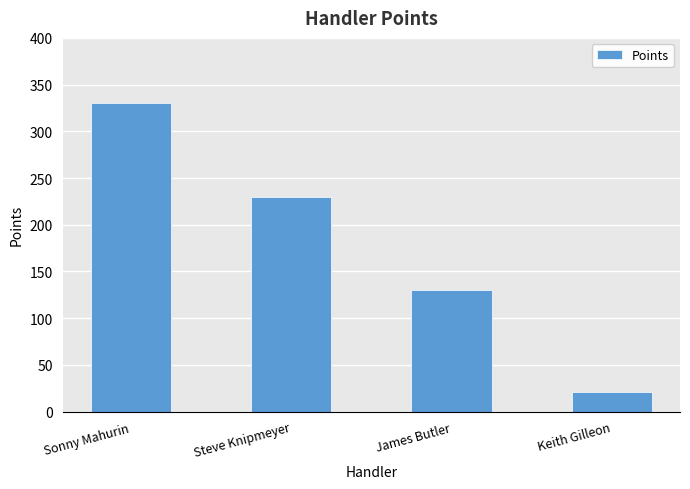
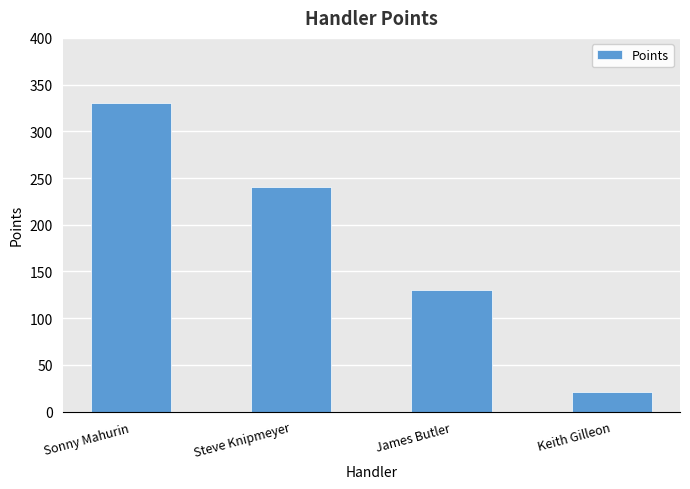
Steve Knipmeyer: 230 -> 240
